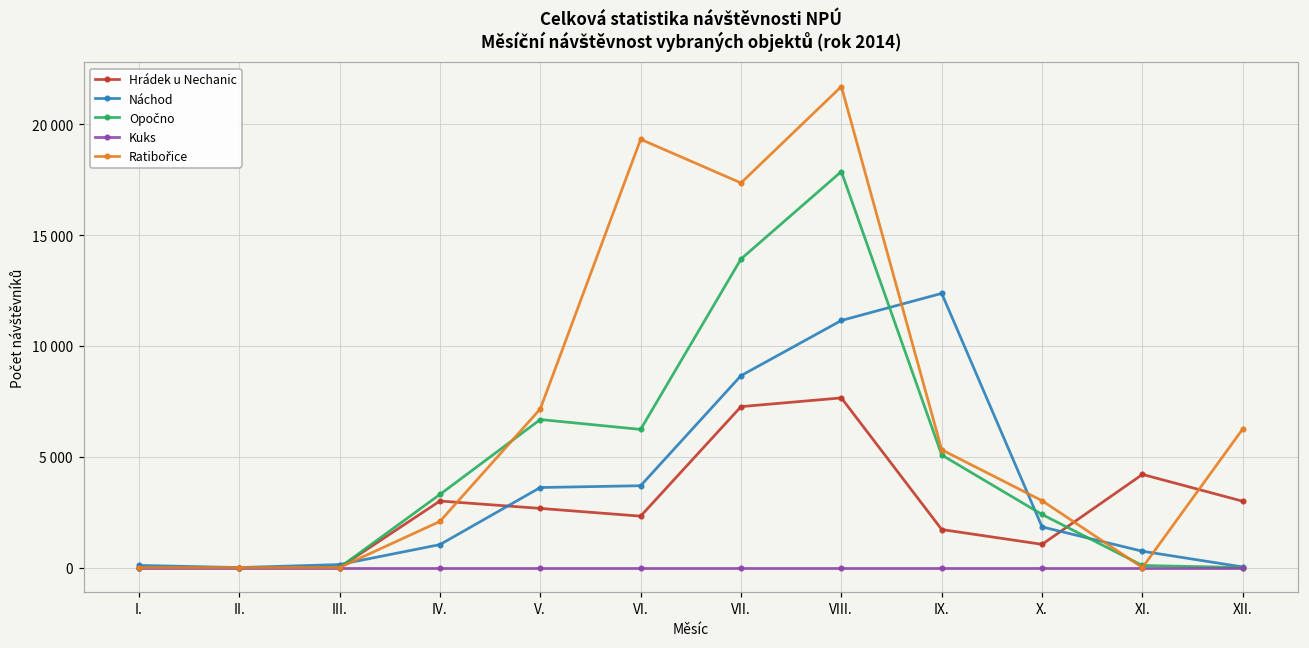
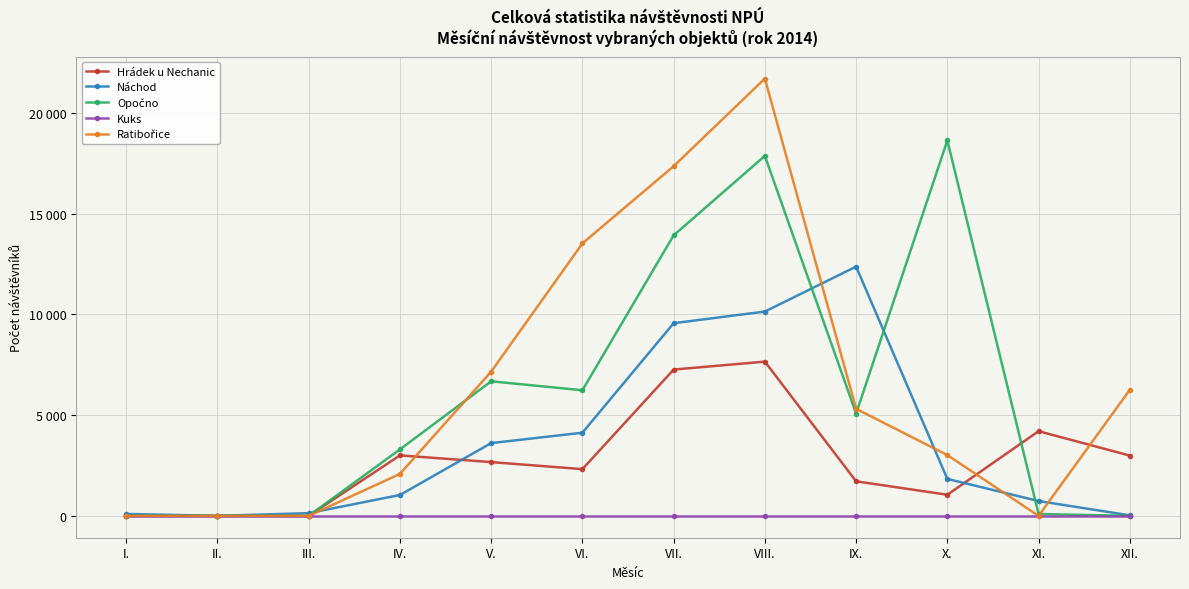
Náchod, VI.: 3700 -> 4100
Ratibořice, VI.: 19300 -> 13500
Náchod, VII.: 8700 -> 9600
Náchod, VIII.: 11100 -> 10100
Opočno, X.: 2400 -> 18600
